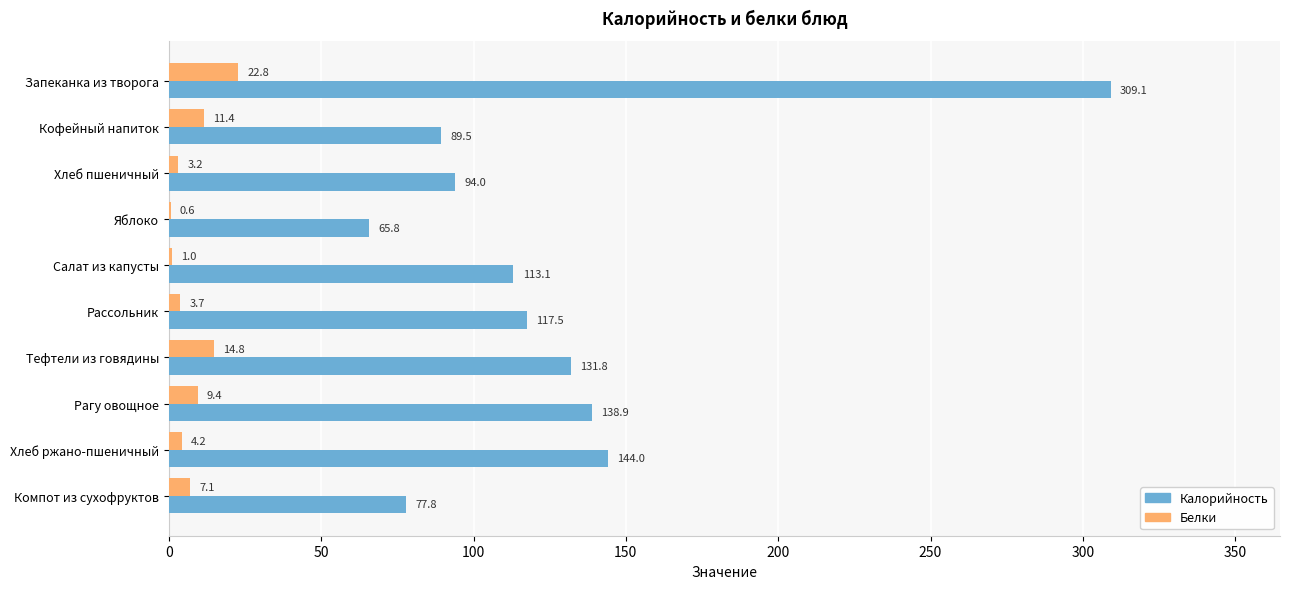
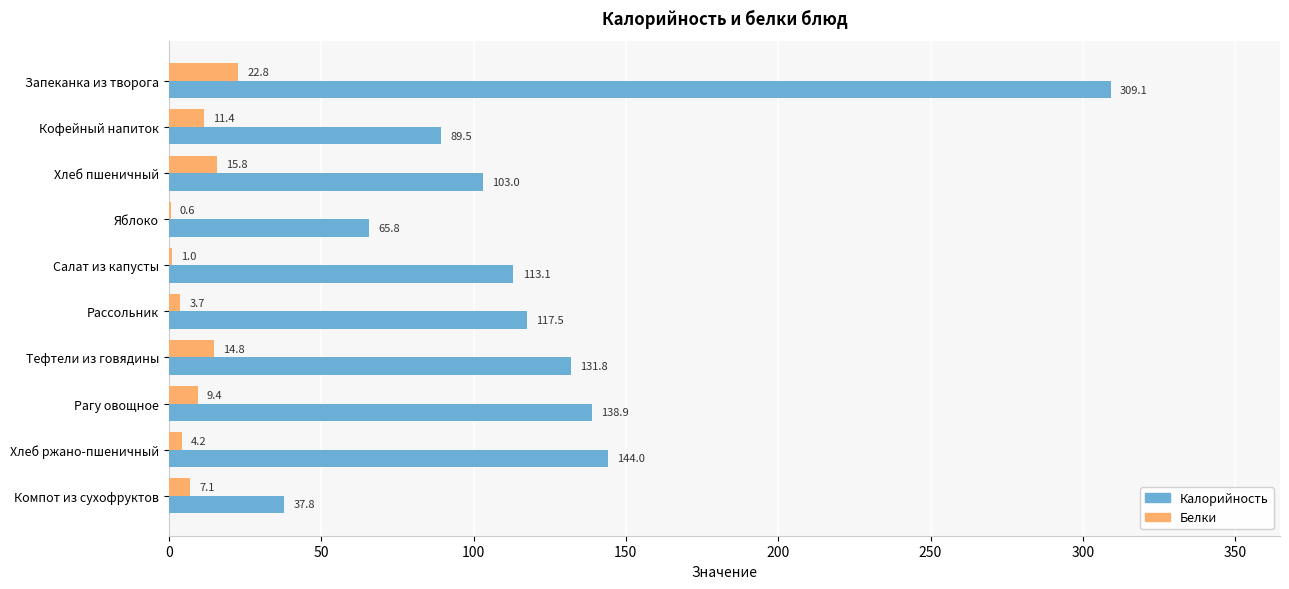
Белки, Хлеб пшеничный: 3.2 -> 15.8
Калорийность, Хлеб пшеничный: 94.0 -> 103.0
Калорийность, Компот из сухофруктов: 77.8 -> 37.8
